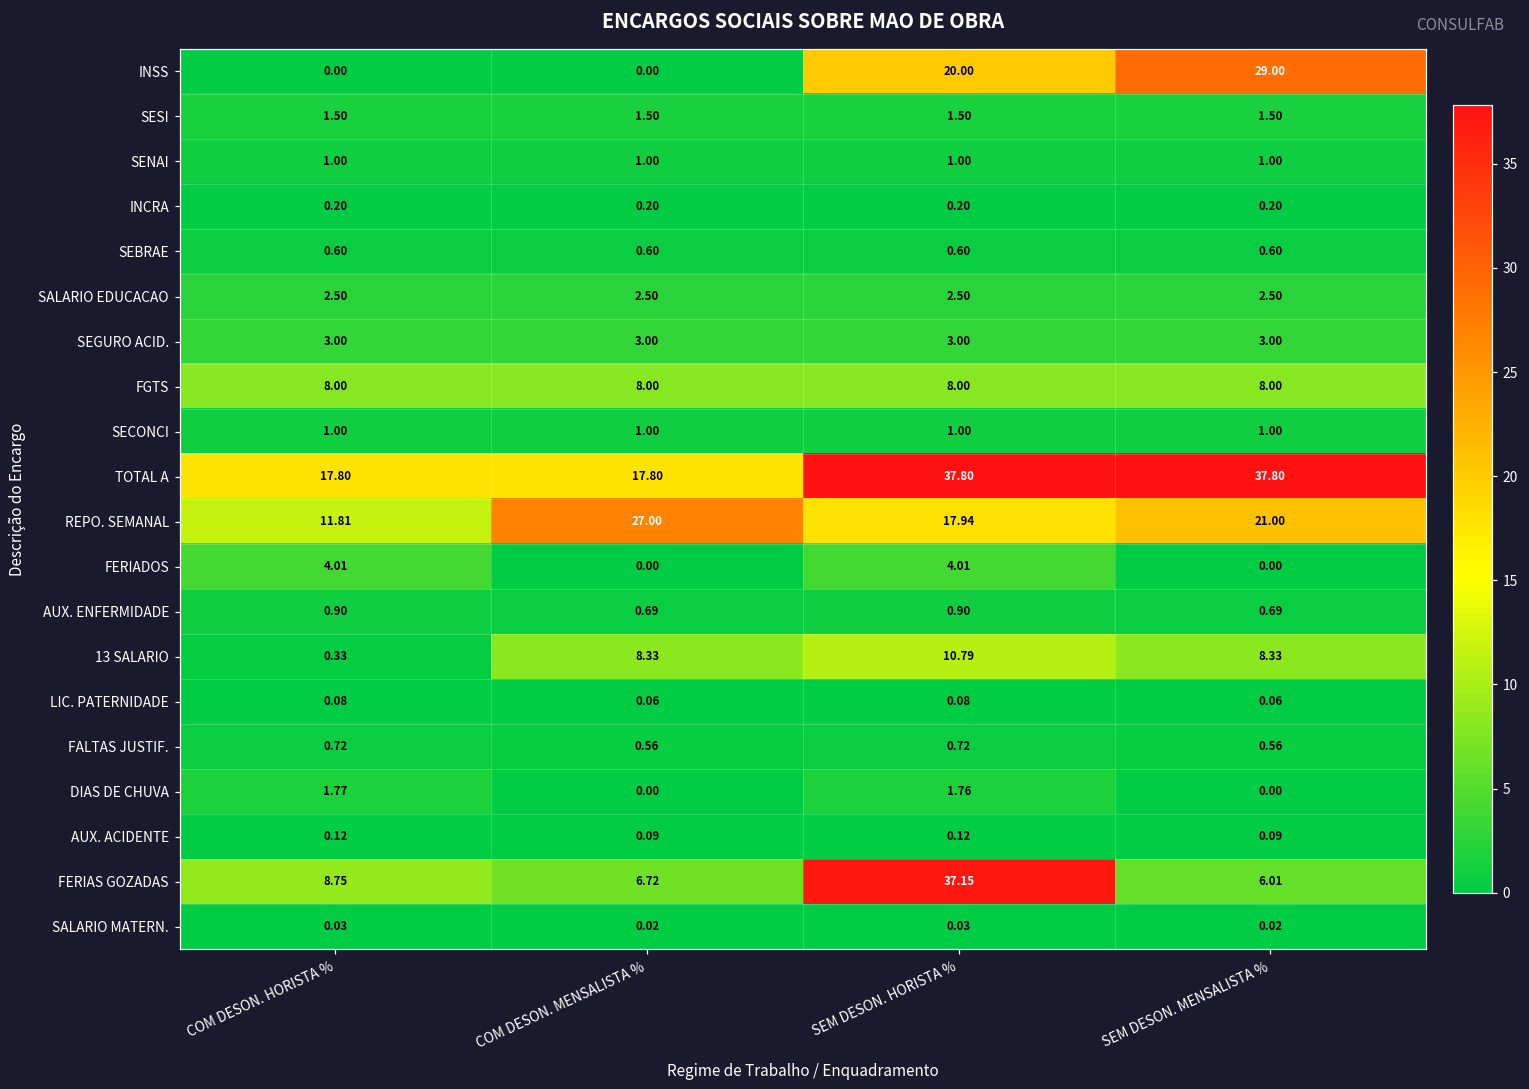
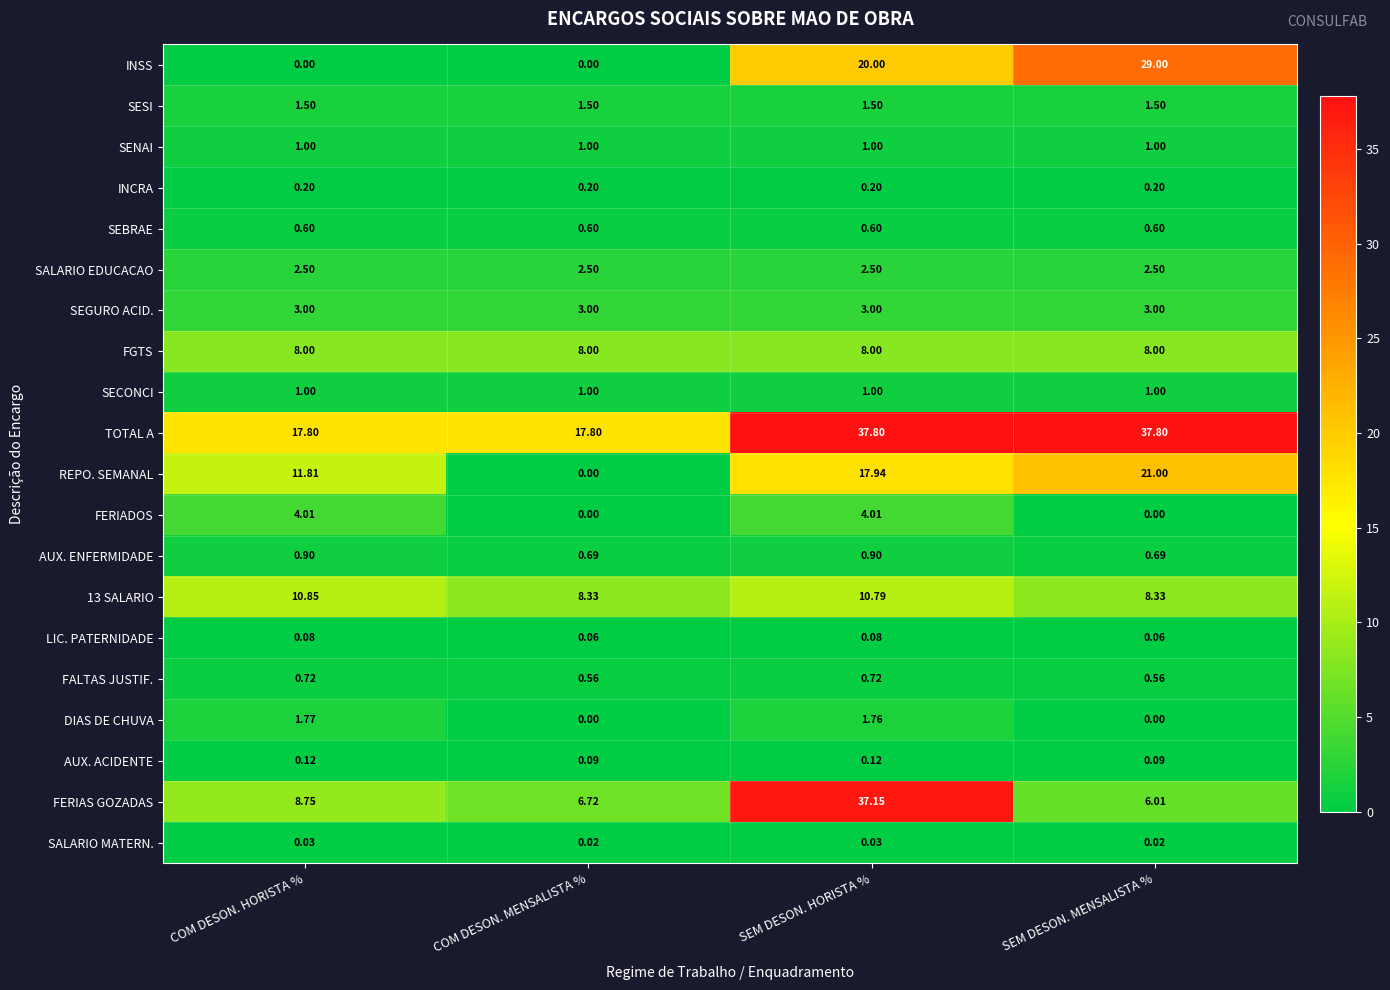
REPO. SEMANAL, COM DESON. MENSALISTA %: 27.00 -> 0.00
13 SALARIO, COM DESON. HORISTA %: 0.33 -> 10.85
